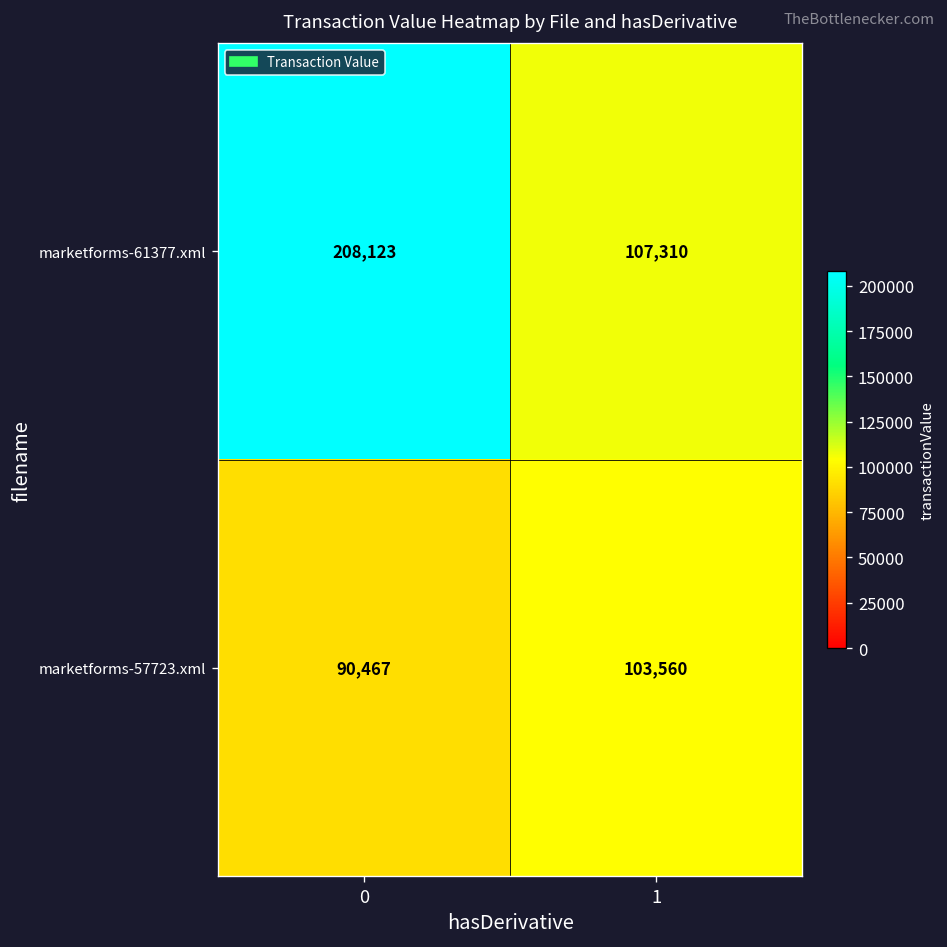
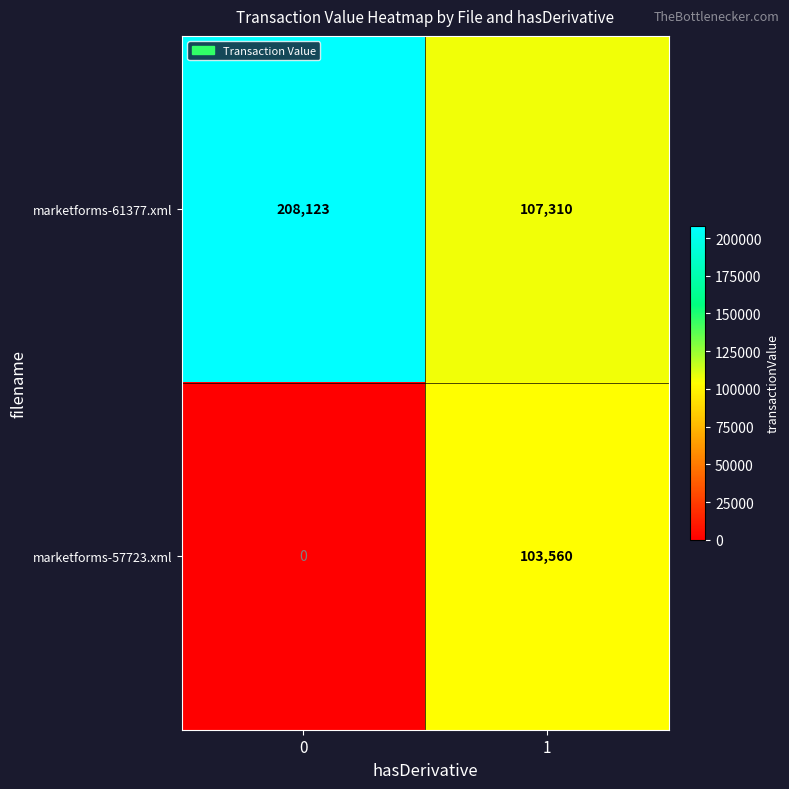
marketforms-57723.xml, 0: 90,467 -> 0
